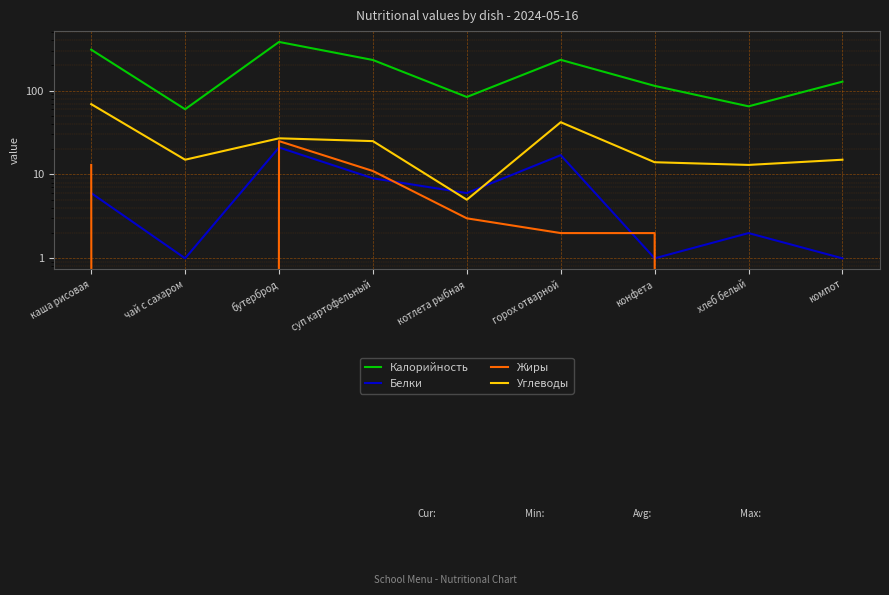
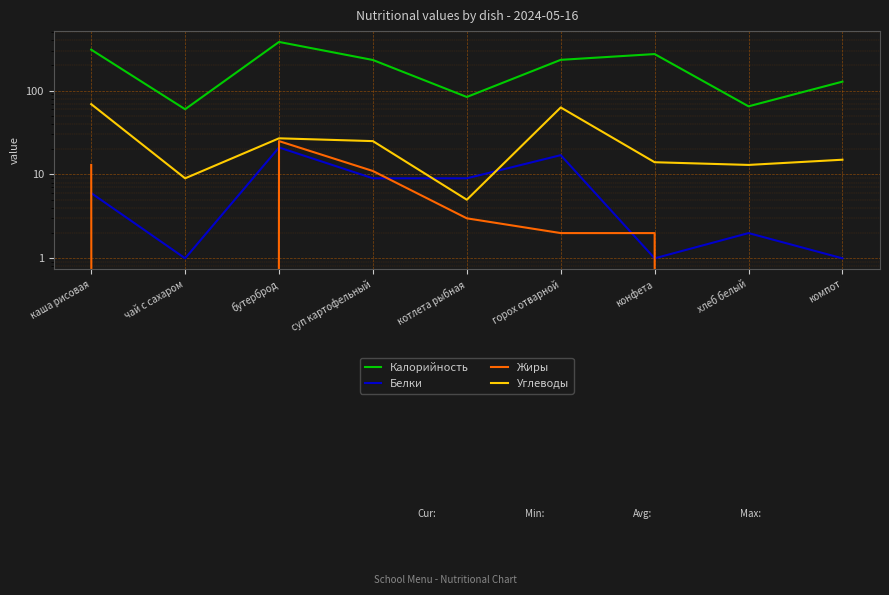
Углеводы, чай с сахаром: 15 -> 9
Белки, котлета рыбная: 6 -> 9
Углеводы, горох отварной: 40 -> 60
Калорийность, конфета: 110 -> 270
